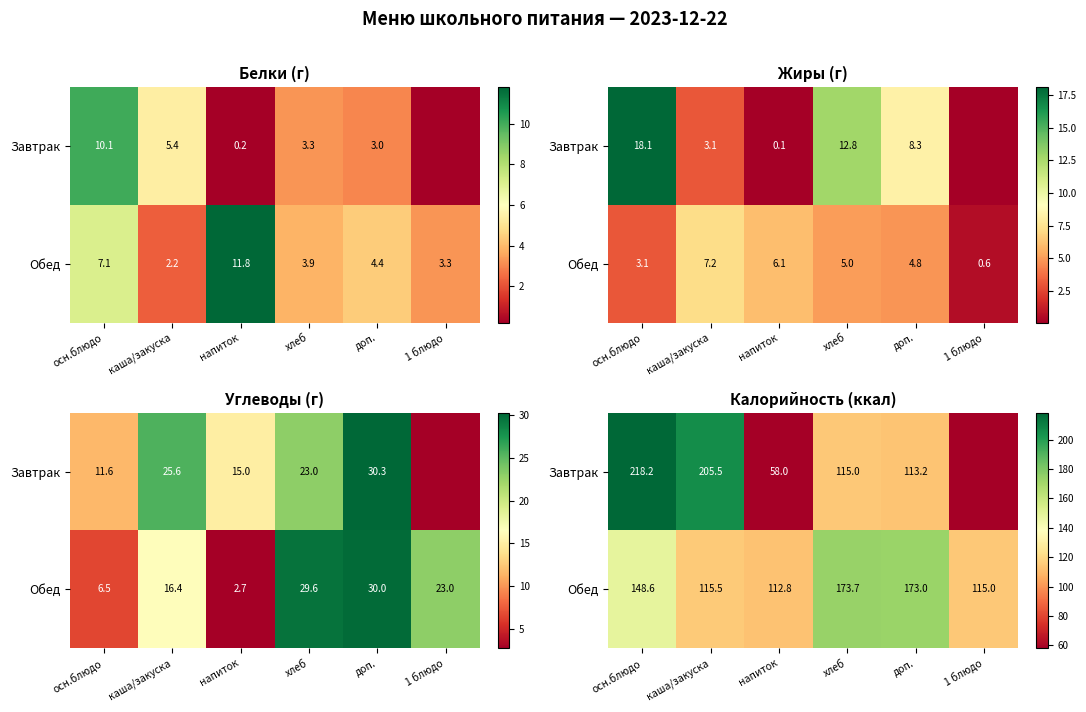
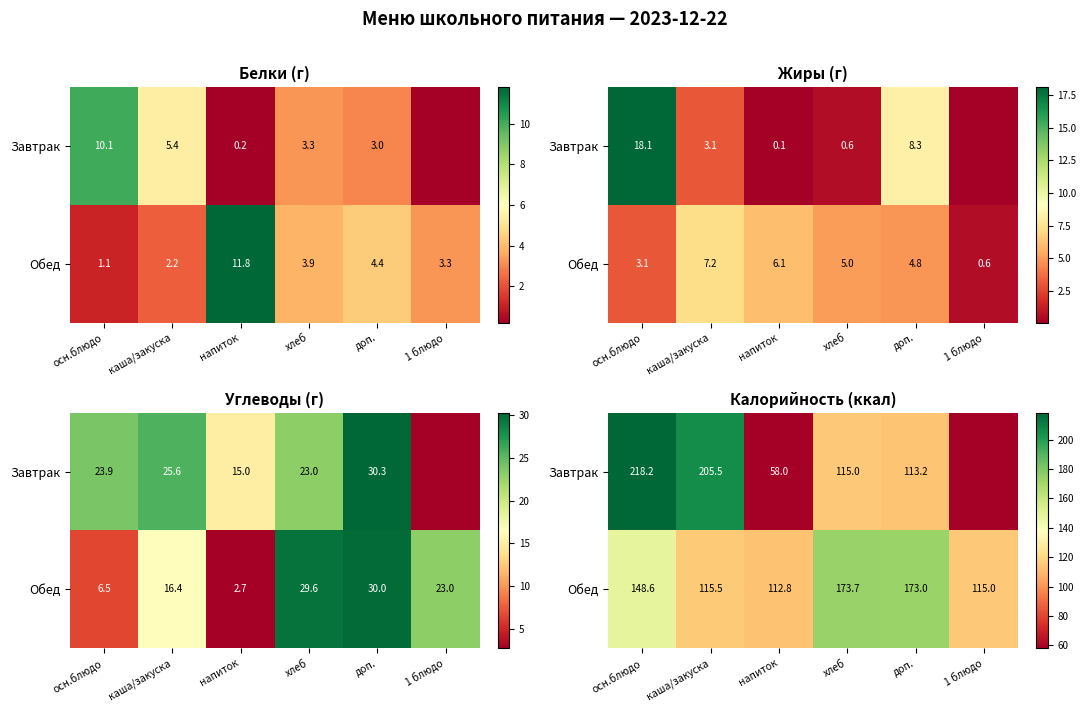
Белки (г), Обед, осн.блюдо: 7.1 -> 1.1
Жиры (г), Завтрак, хлеб: 12.8 -> 0.6
Углеводы (г), Завтрак, осн.блюдо: 11.6 -> 23.9
